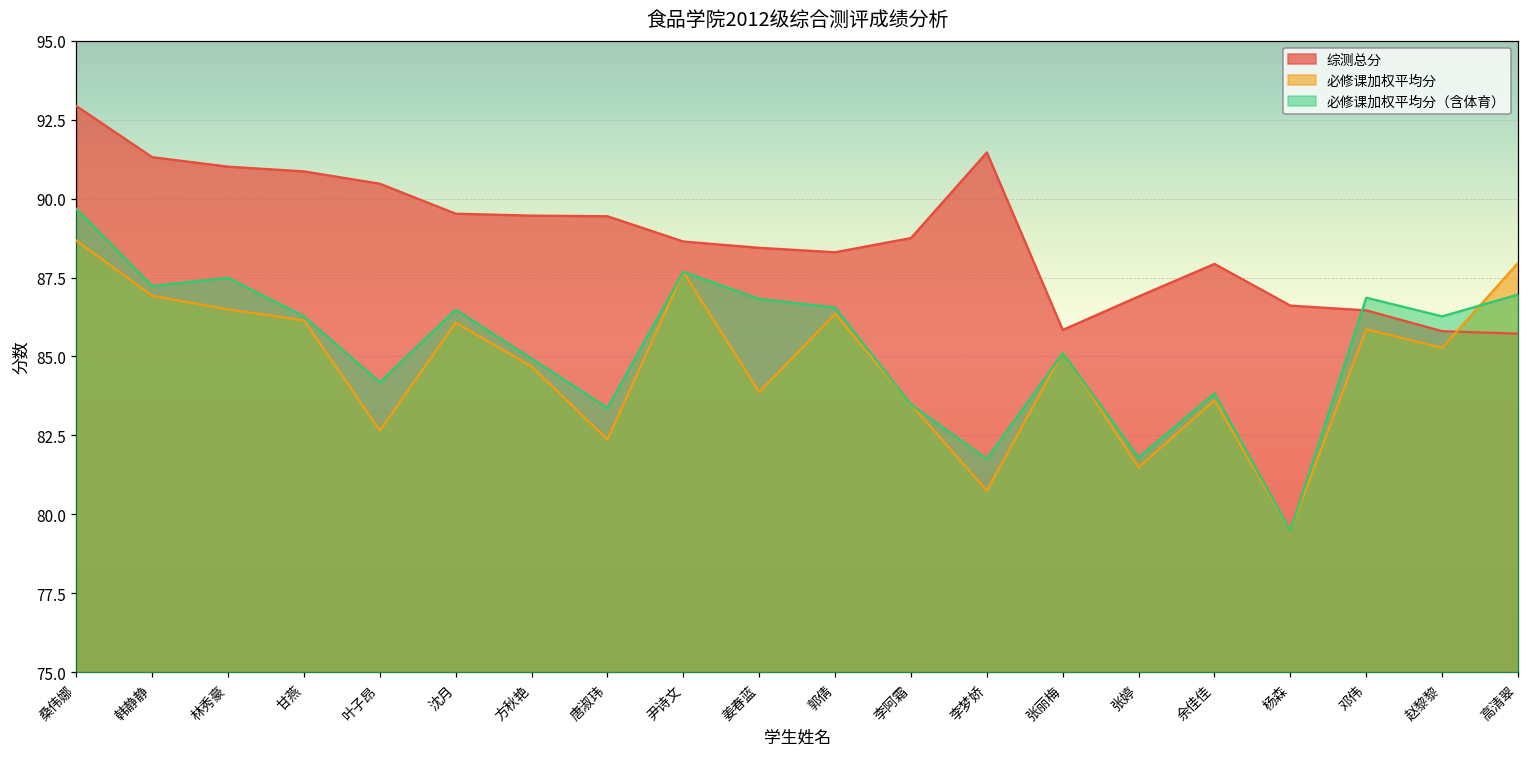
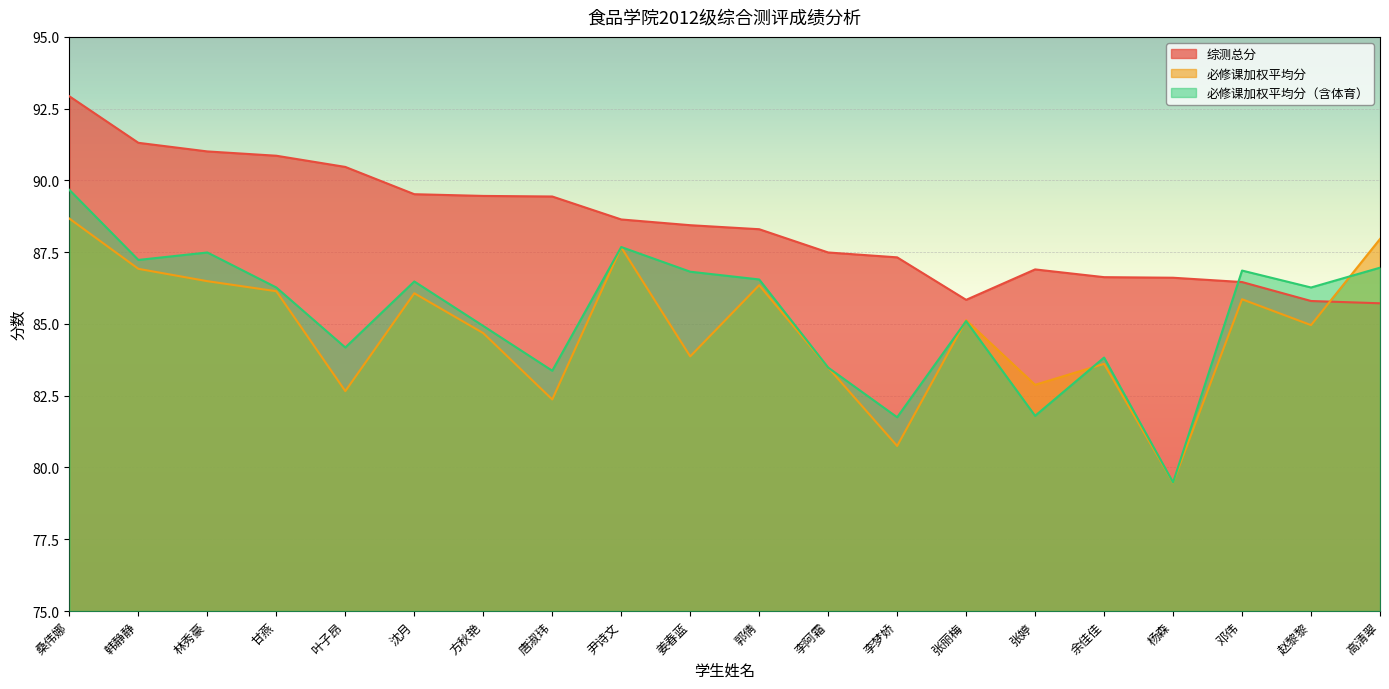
综测总分, 李阿霜: 88.8 -> 87.5
综测总分, 李梦娇: 91.5 -> 87.3
必修课加权平均分, 张婷: 81.5 -> 82.9
综测总分, 余佳佳: 87.9 -> 86.6
必修课加权平均分, 赵黎黎: 85.3 -> 85.0
